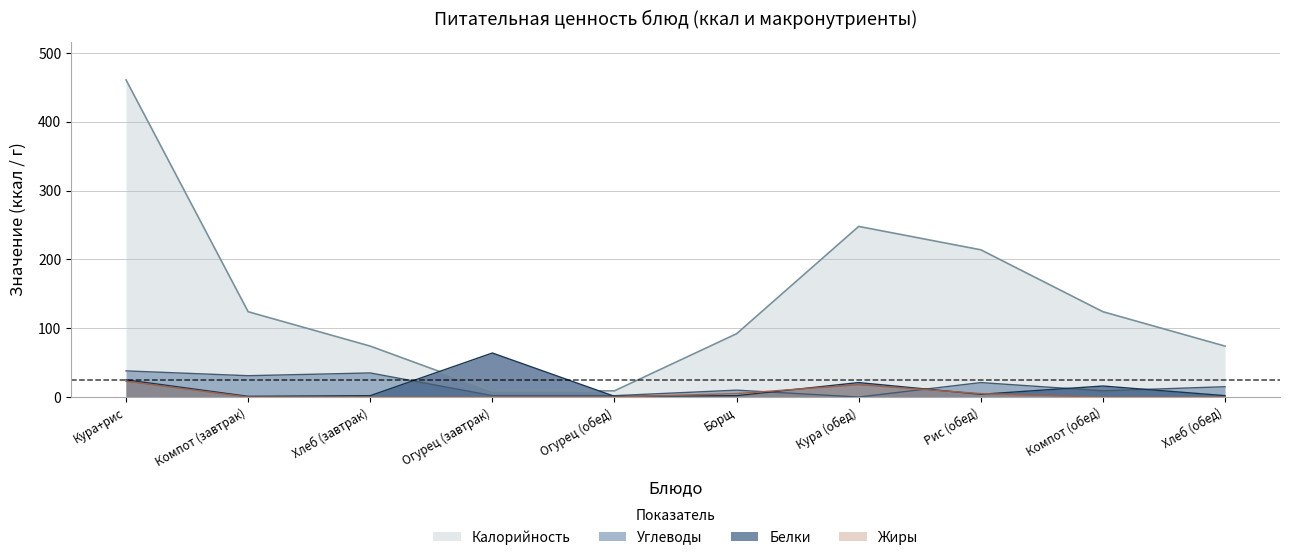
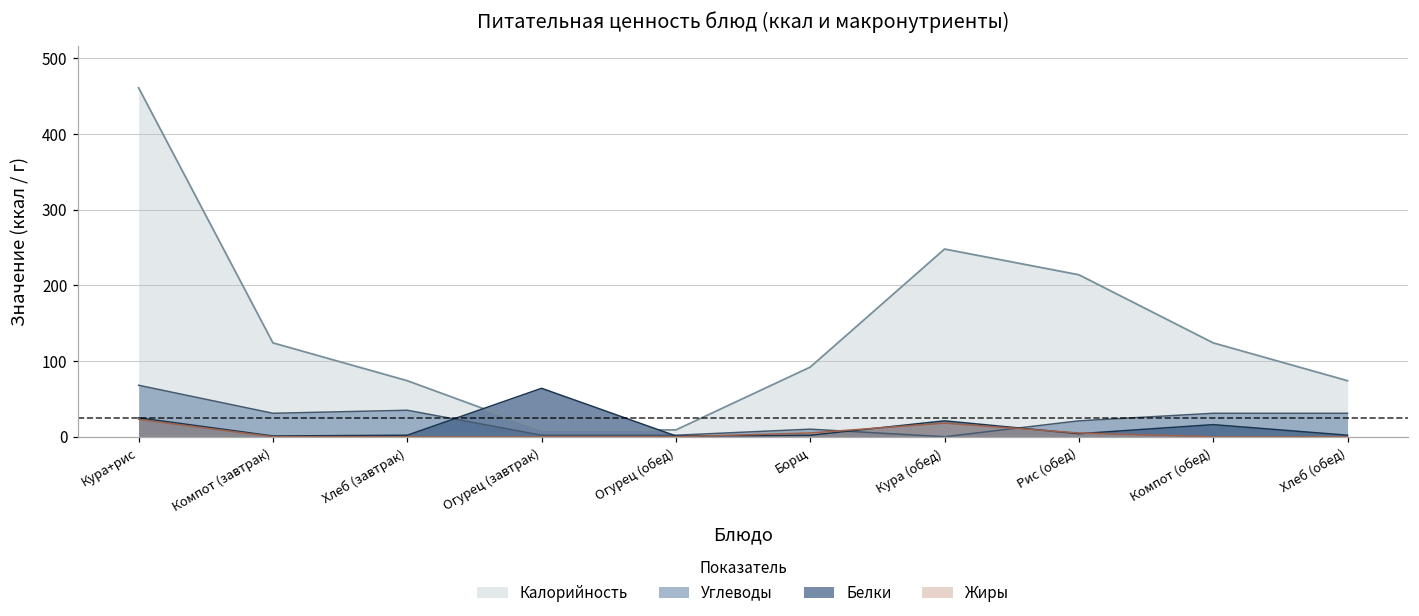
Углеводы, Кура+рис: 40 -> 70
Углеводы, Компот (обед): 10 -> 30
Углеводы, Хлеб (обед): 20 -> 30
